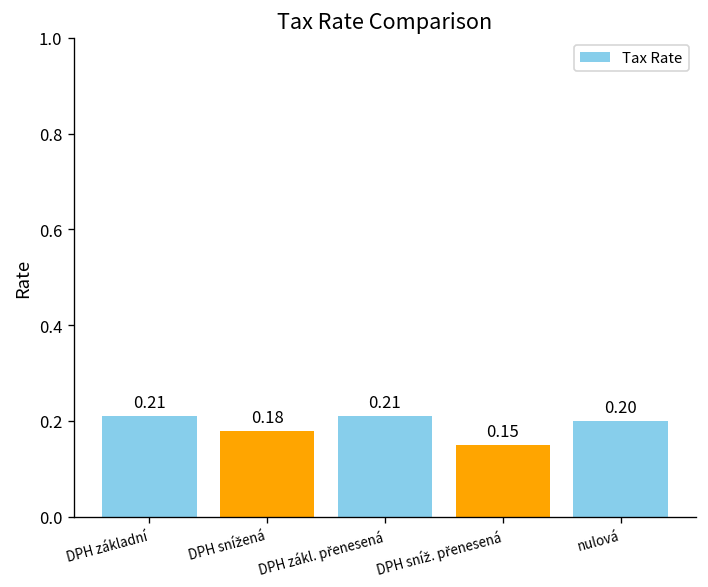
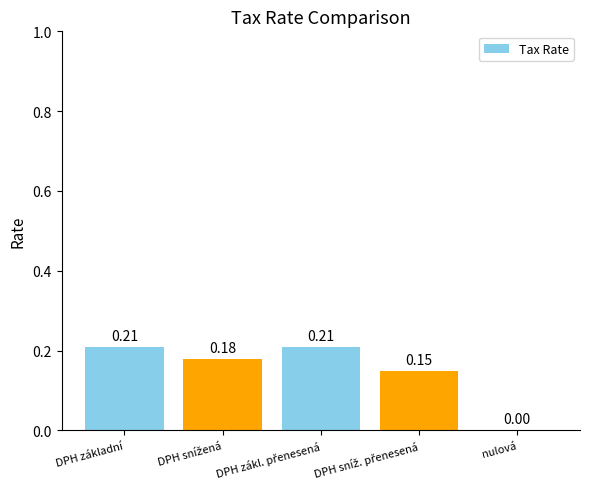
nulová: 0.20 -> 0.00
